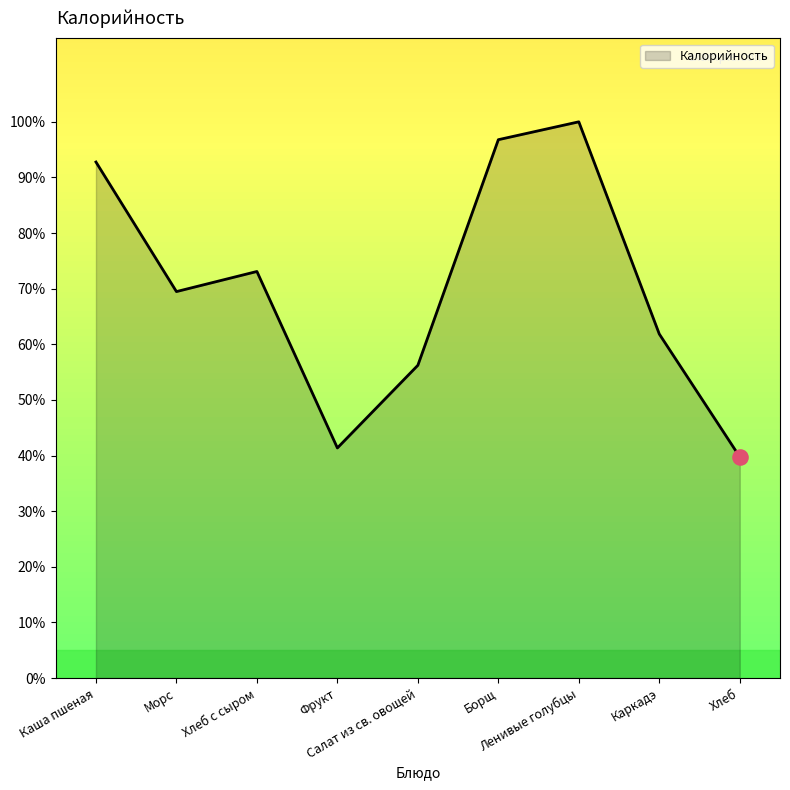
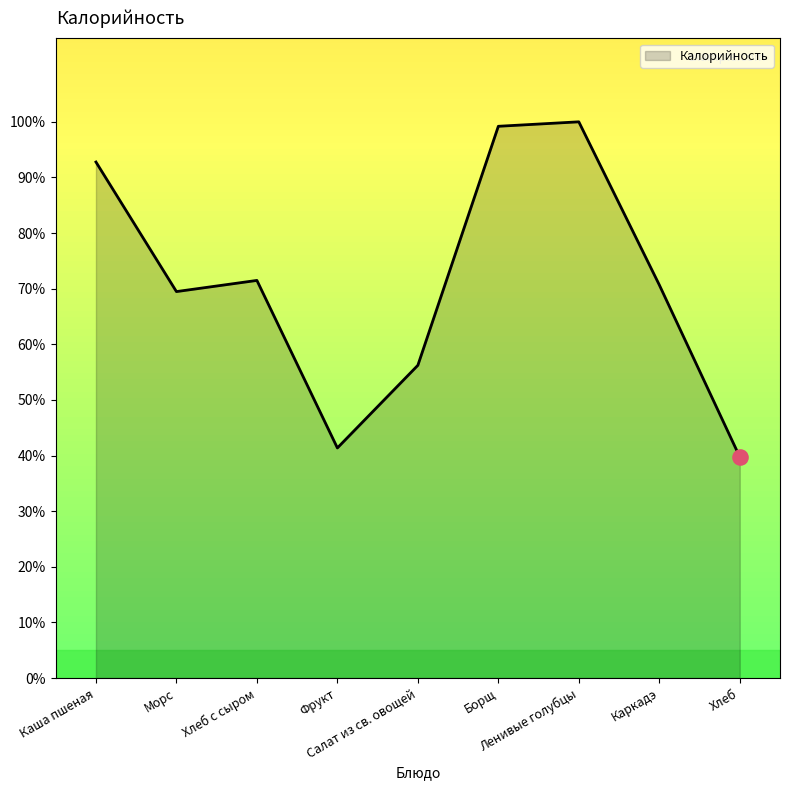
Калорийность, Хлеб с сыром: 73% -> 71%
Калорийность, Борщ: 97% -> 99%
Калорийность, Каркадэ: 62% -> 71%
